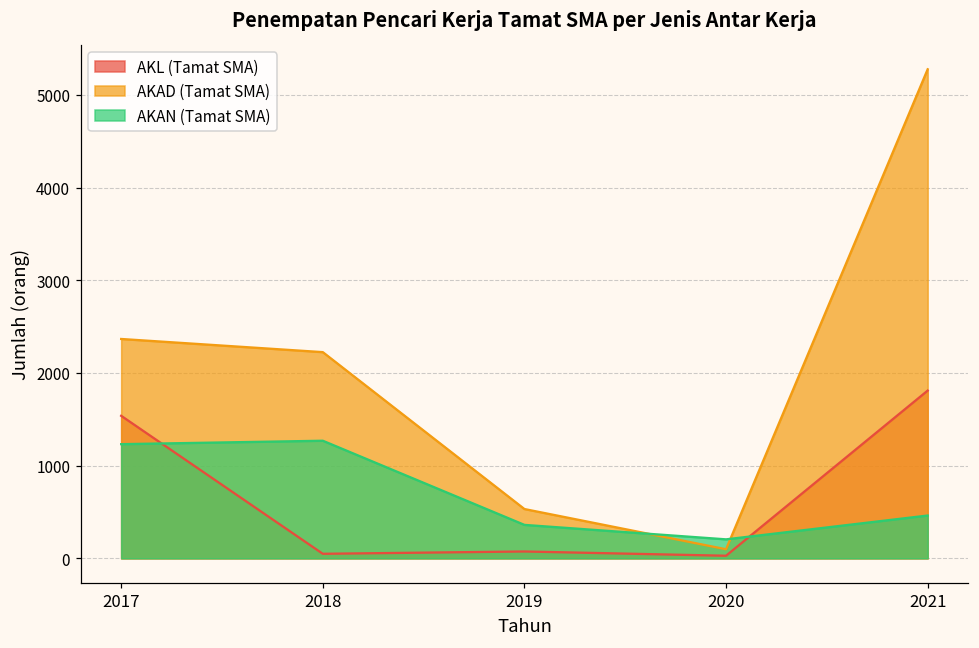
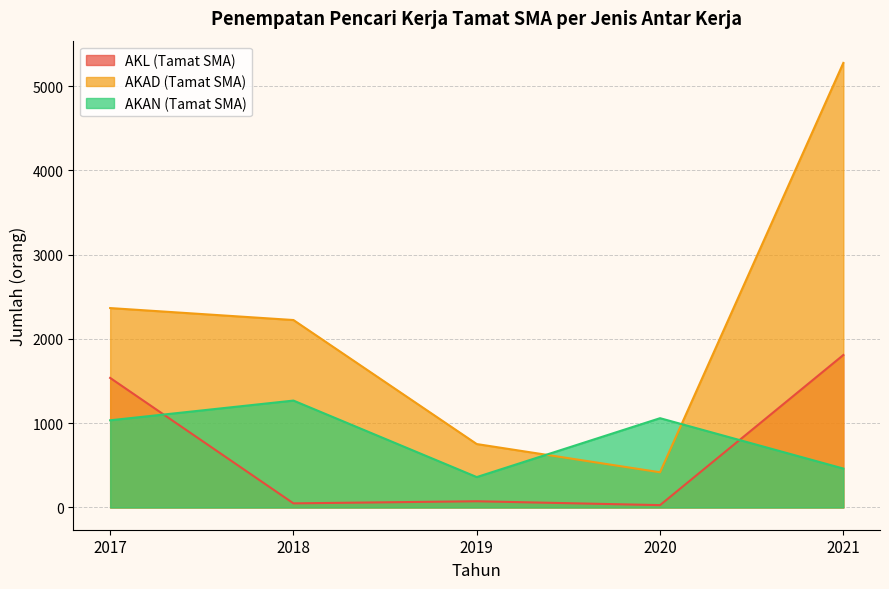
AKAN (Tamat SMA), 2017: 1200 -> 1000
AKAD (Tamat SMA), 2019: 500 -> 800
AKAD (Tamat SMA), 2020: 100 -> 400
AKAN (Tamat SMA), 2020: 200 -> 1100
